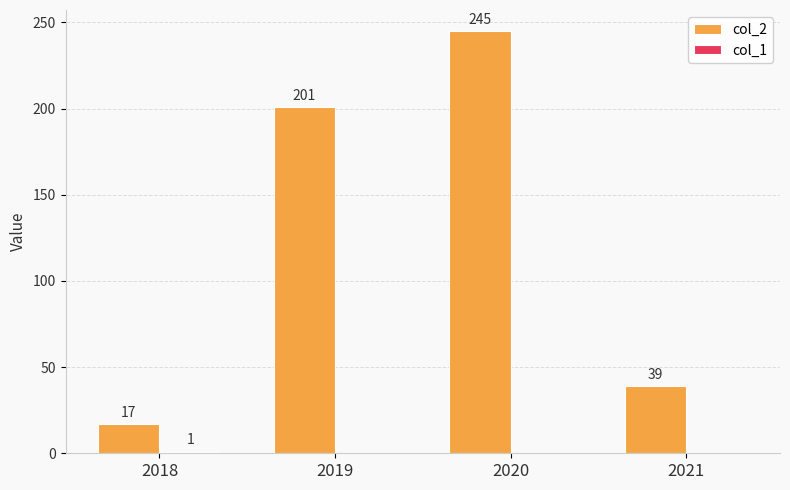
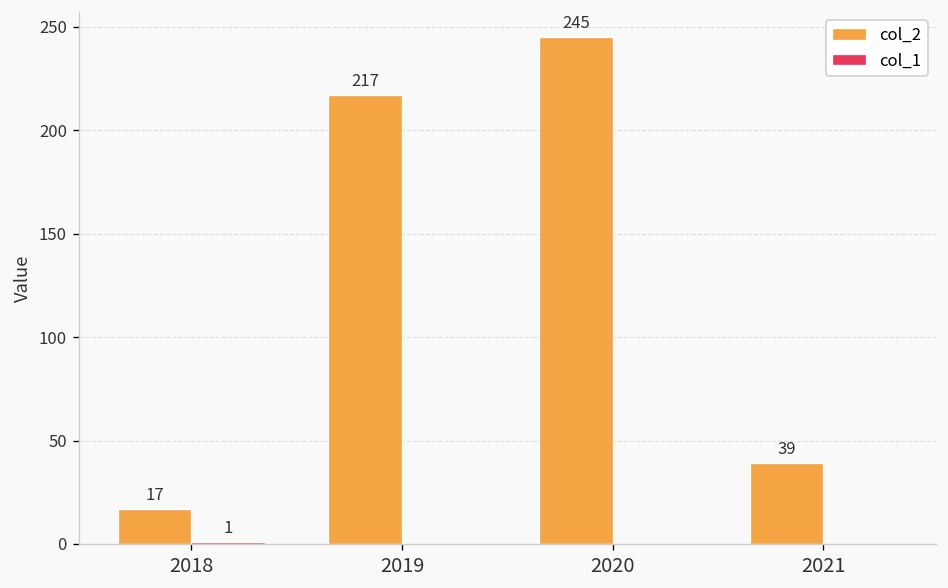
col_2, 2019: 201 -> 217
